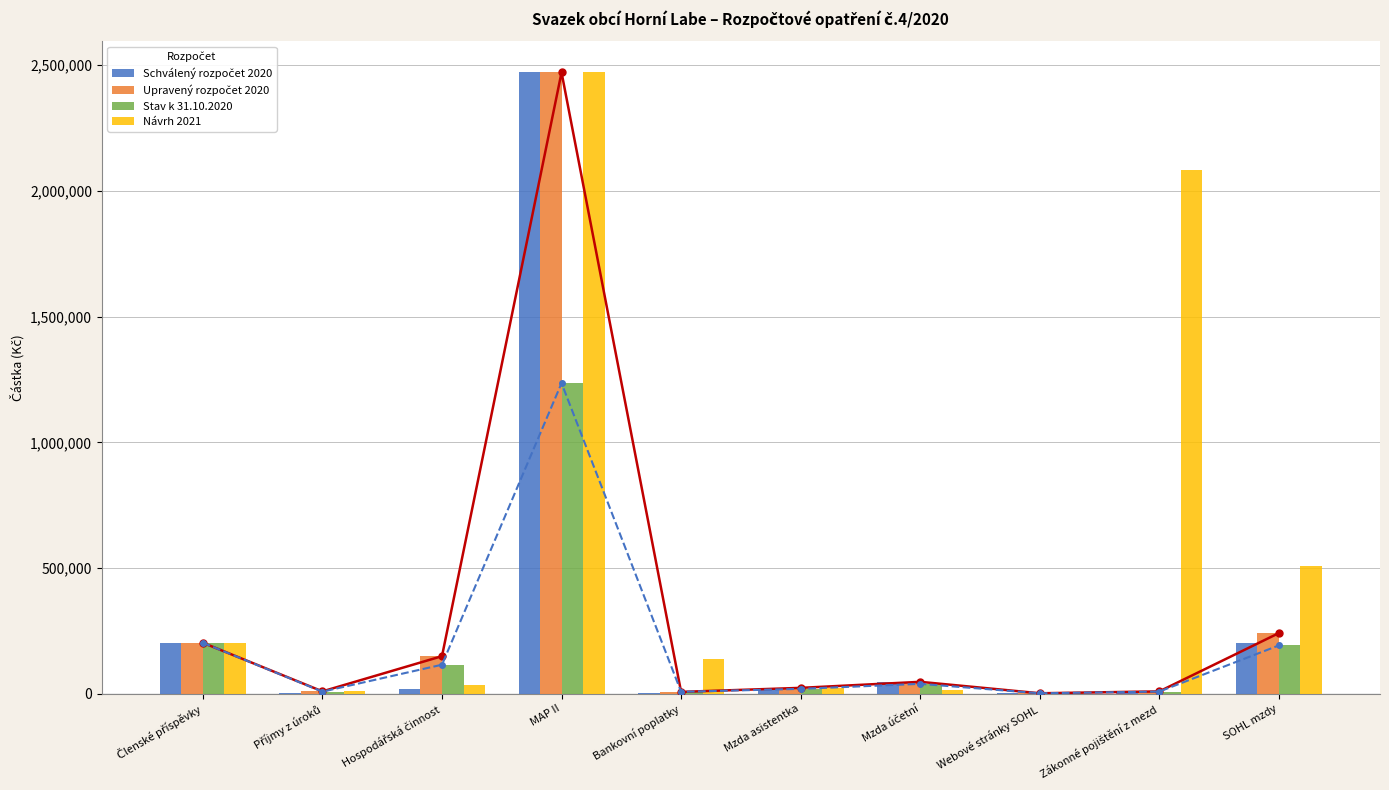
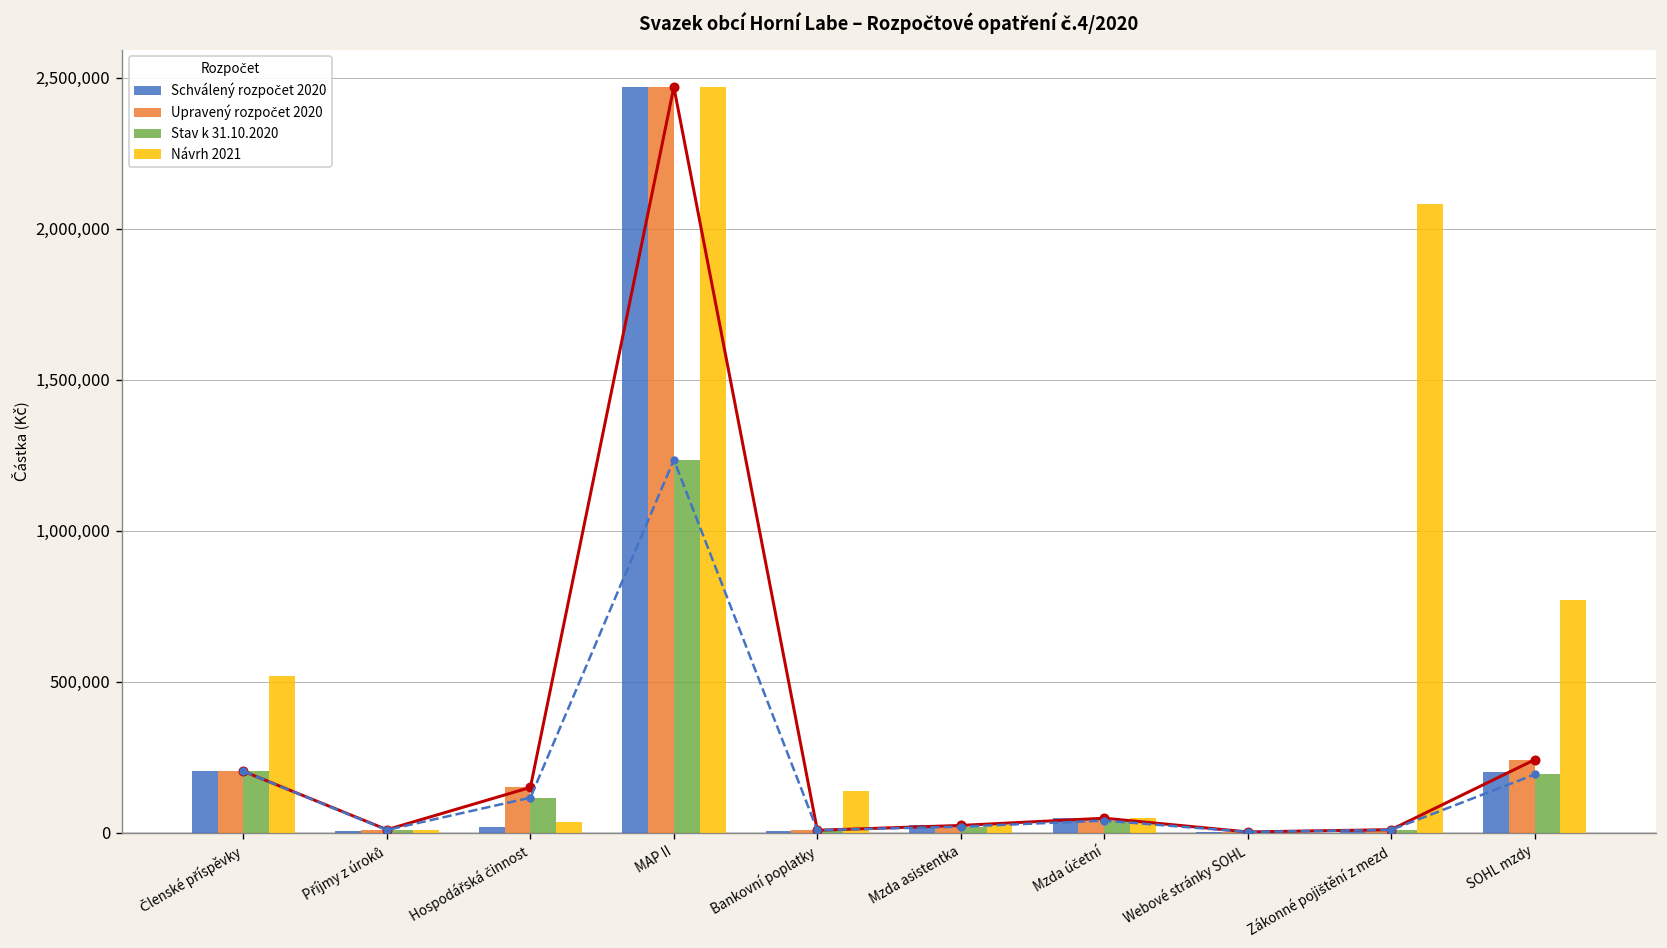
Návrh 2021, Členské příspěvky: 200,000 -> 520,000
Návrh 2021, Mzda účetní: 20,000 -> 50,000
Návrh 2021, SOHL mzdy: 510,000 -> 770,000
